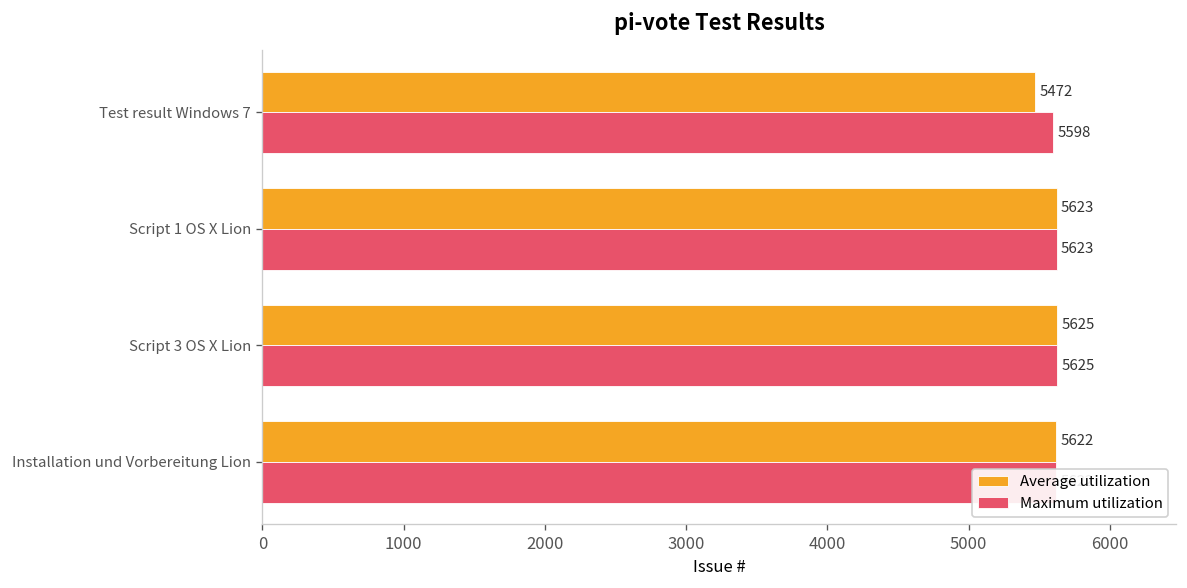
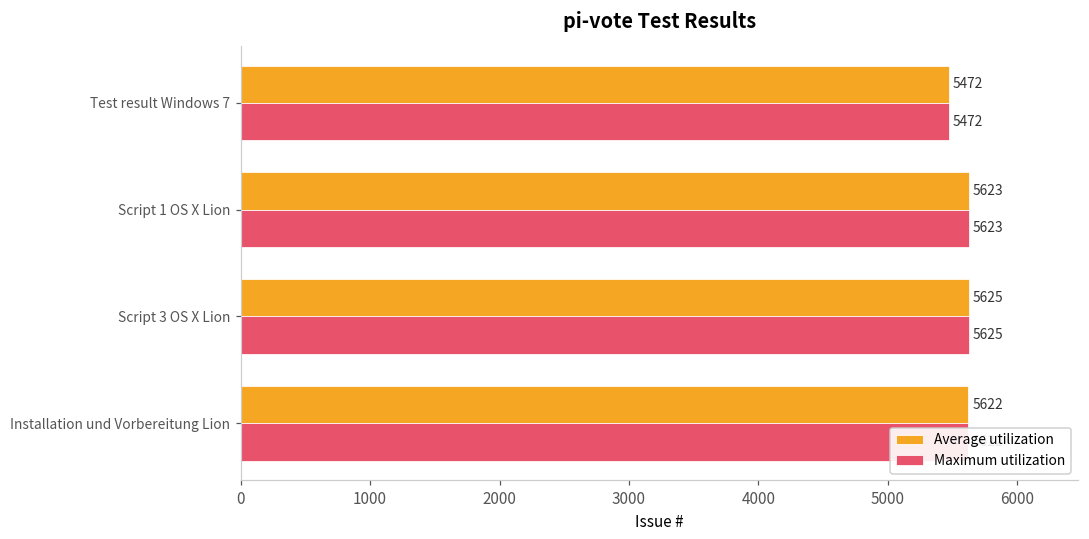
Maximum utilization, Test result Windows 7: 5598 -> 5472
